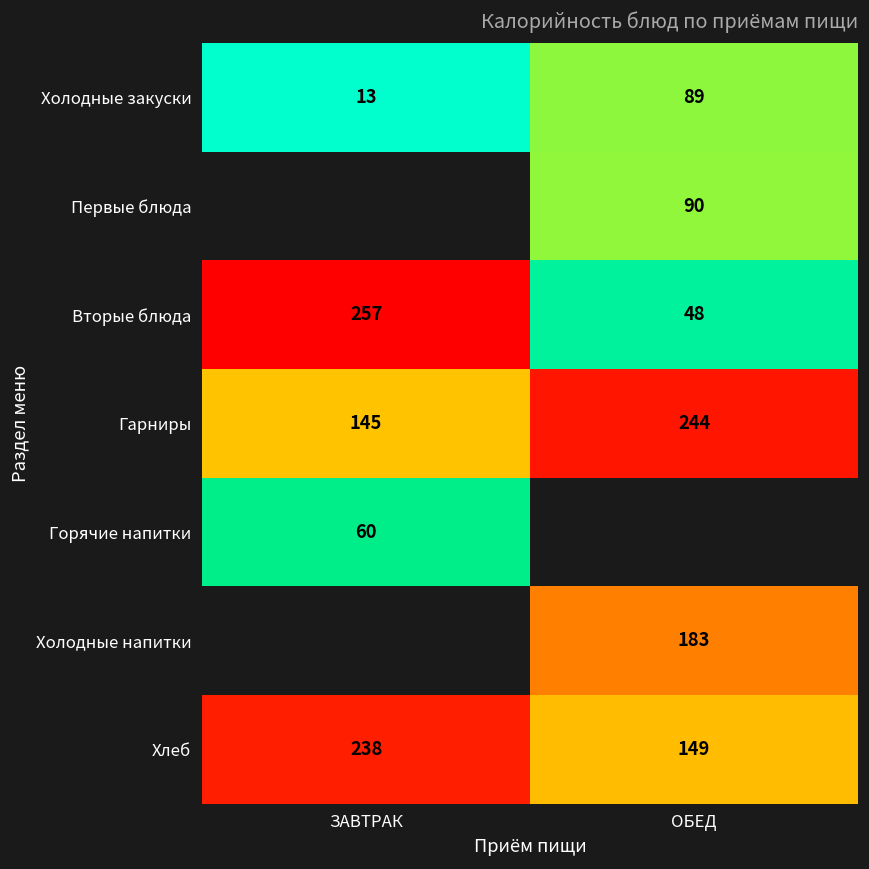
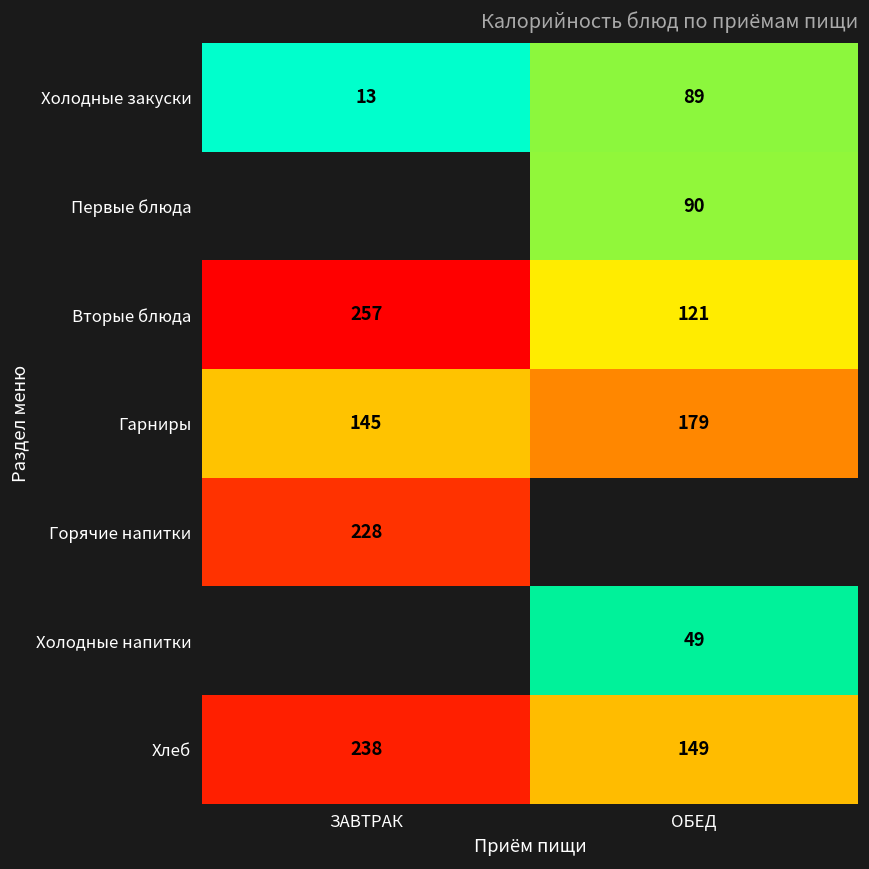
Вторые блюда, ОБЕД: 48 -> 121
Гарниры, ОБЕД: 244 -> 179
Горячие напитки, ЗАВТРАК: 60 -> 228
Холодные напитки, ОБЕД: 183 -> 49
